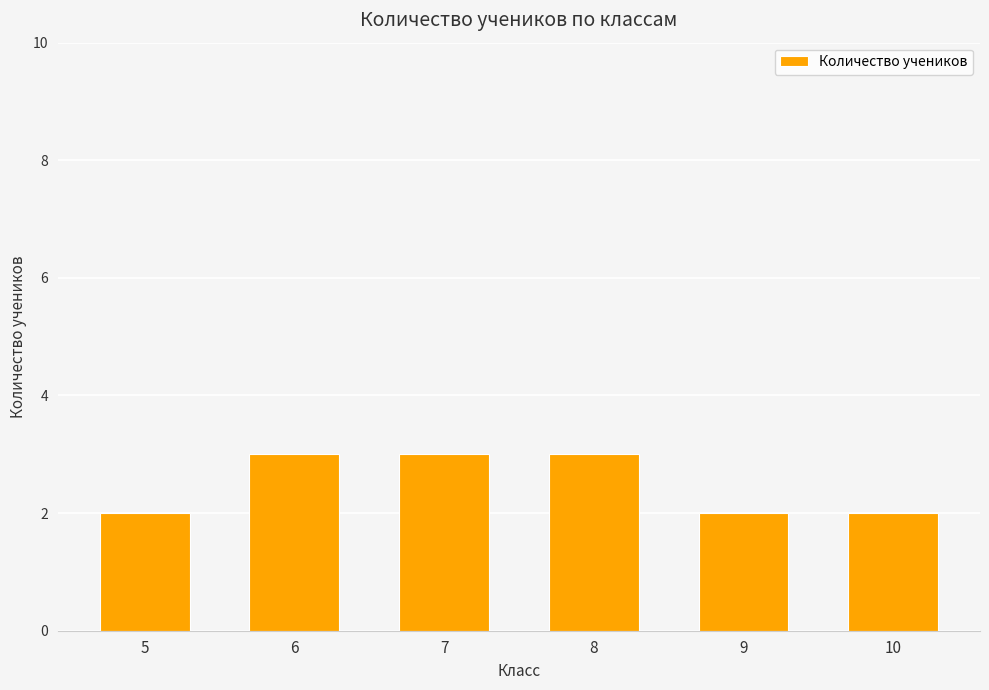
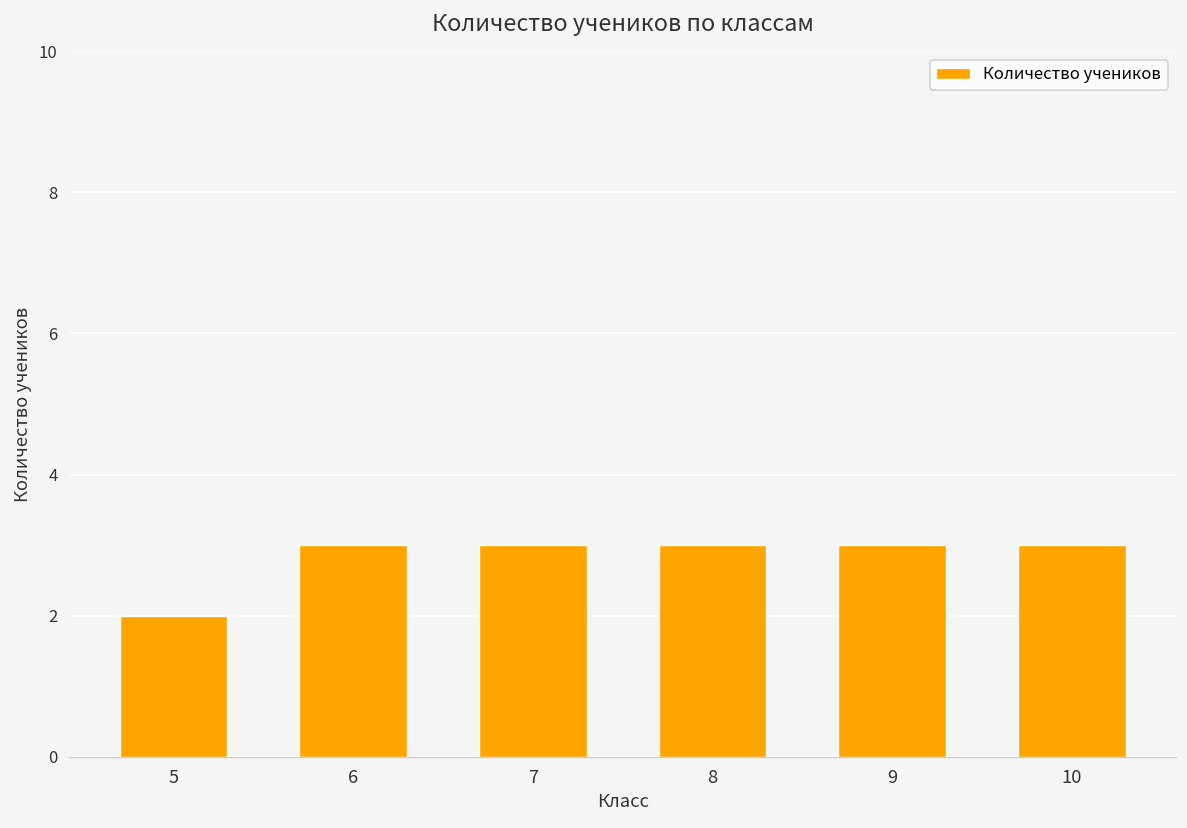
9: 2 -> 3
10: 2 -> 3
